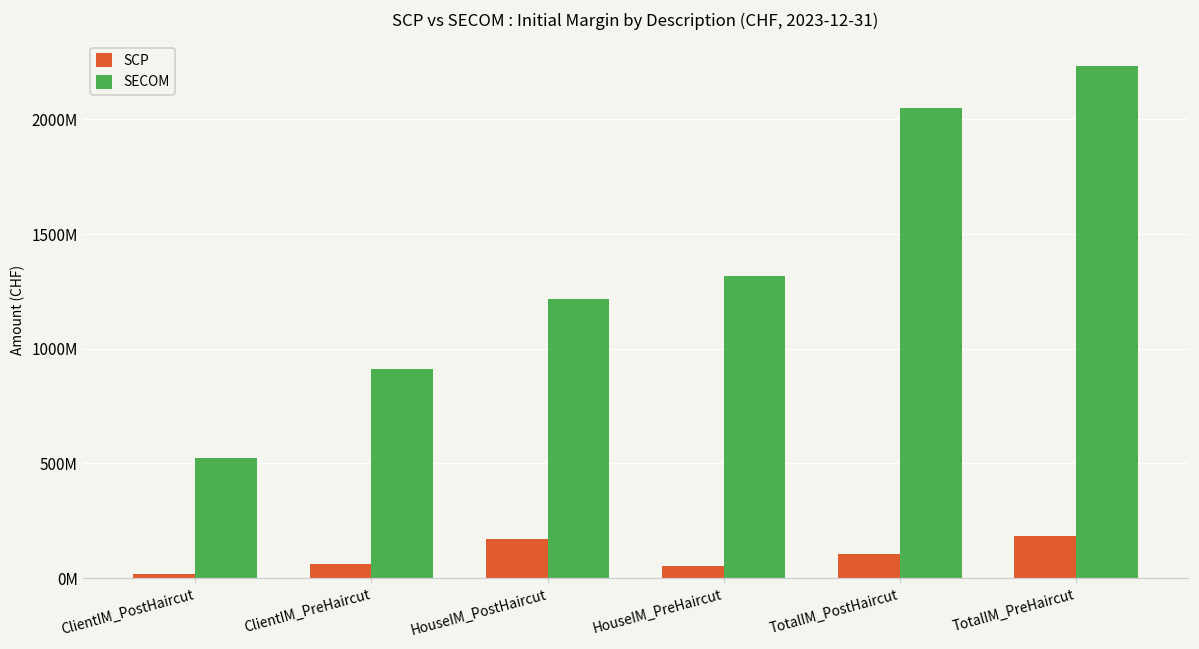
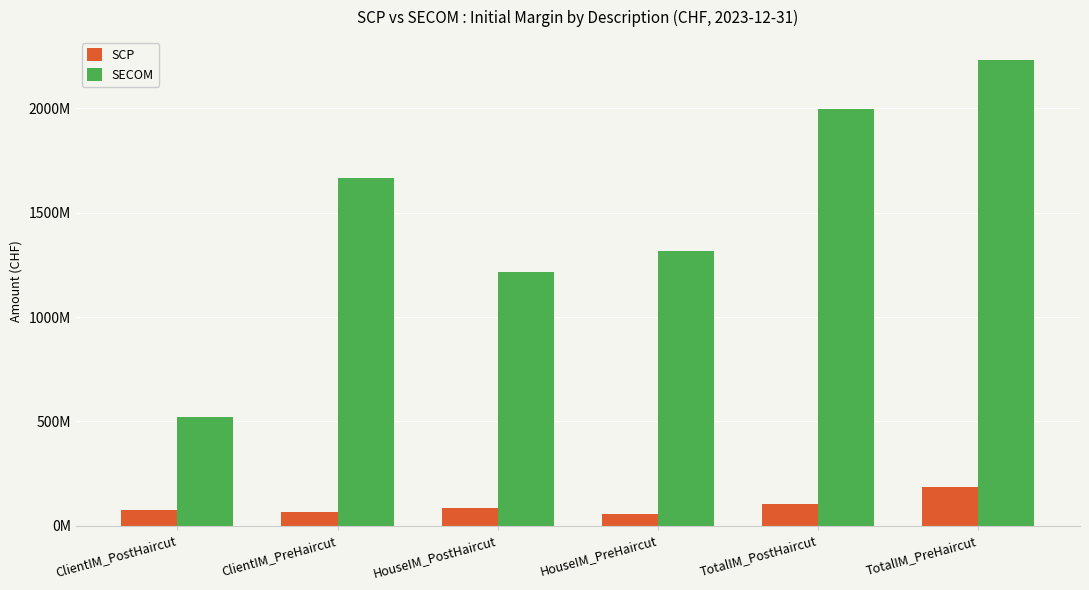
SCP, ClientIM_PostHaircut: 20000000 -> 80000000
SECOM, ClientIM_PreHaircut: 910000000 -> 1670000000
SCP, HouseIM_PostHaircut: 170000000 -> 90000000
SECOM, TotalIM_PostHaircut: 2050000000 -> 2000000000
